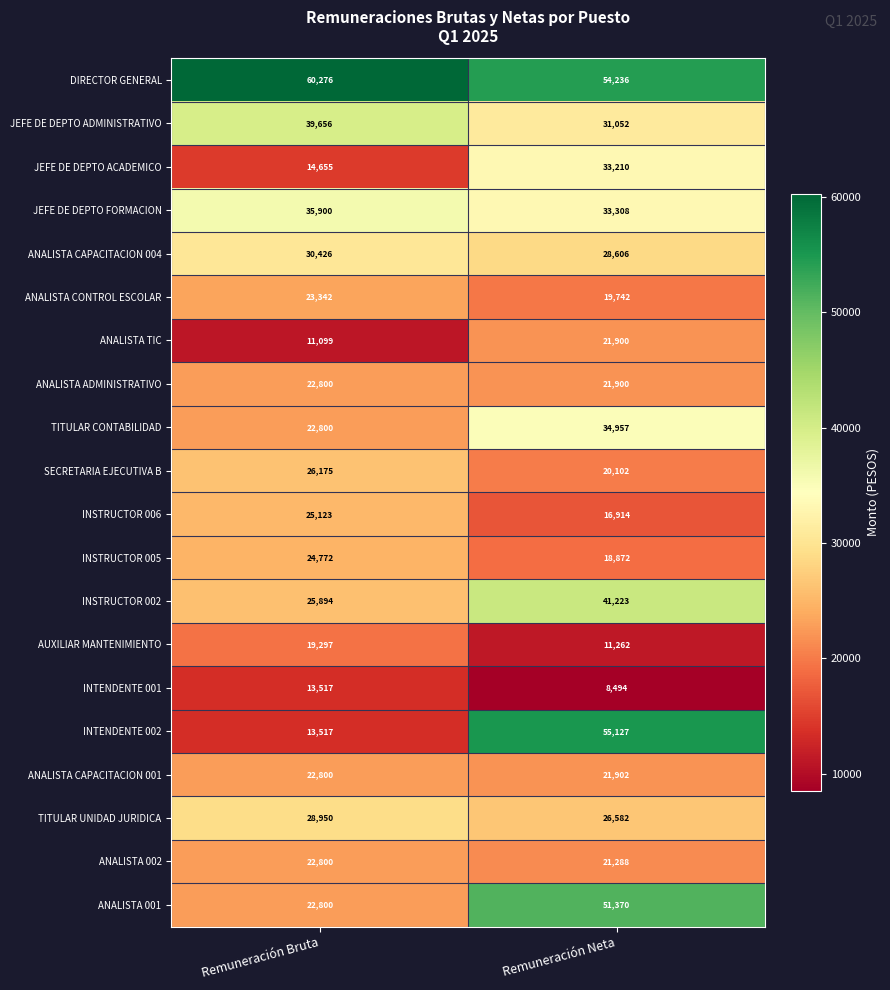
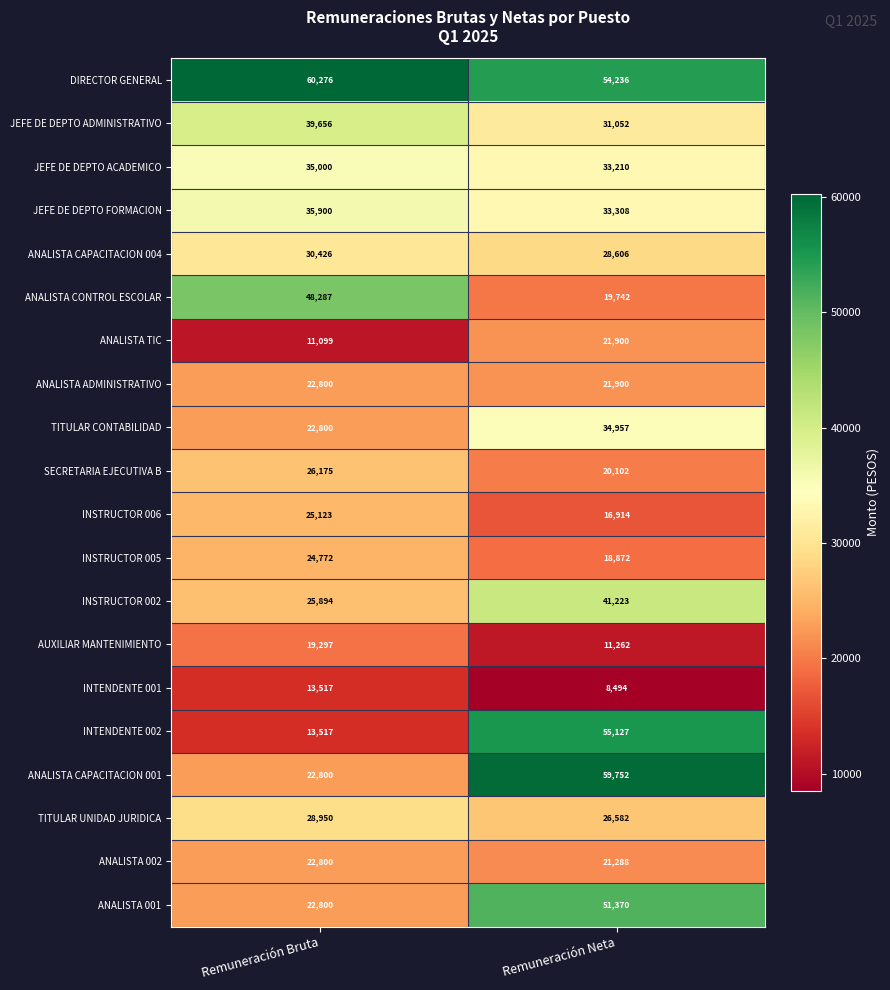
JEFE DE DEPTO ACADEMICO, Remuneración Bruta: 14,655 -> 35,000
ANALISTA CONTROL ESCOLAR, Remuneración Bruta: 23,342 -> 48,287
ANALISTA CAPACITACION 001, Remuneración Neta: 21,902 -> 59,752
